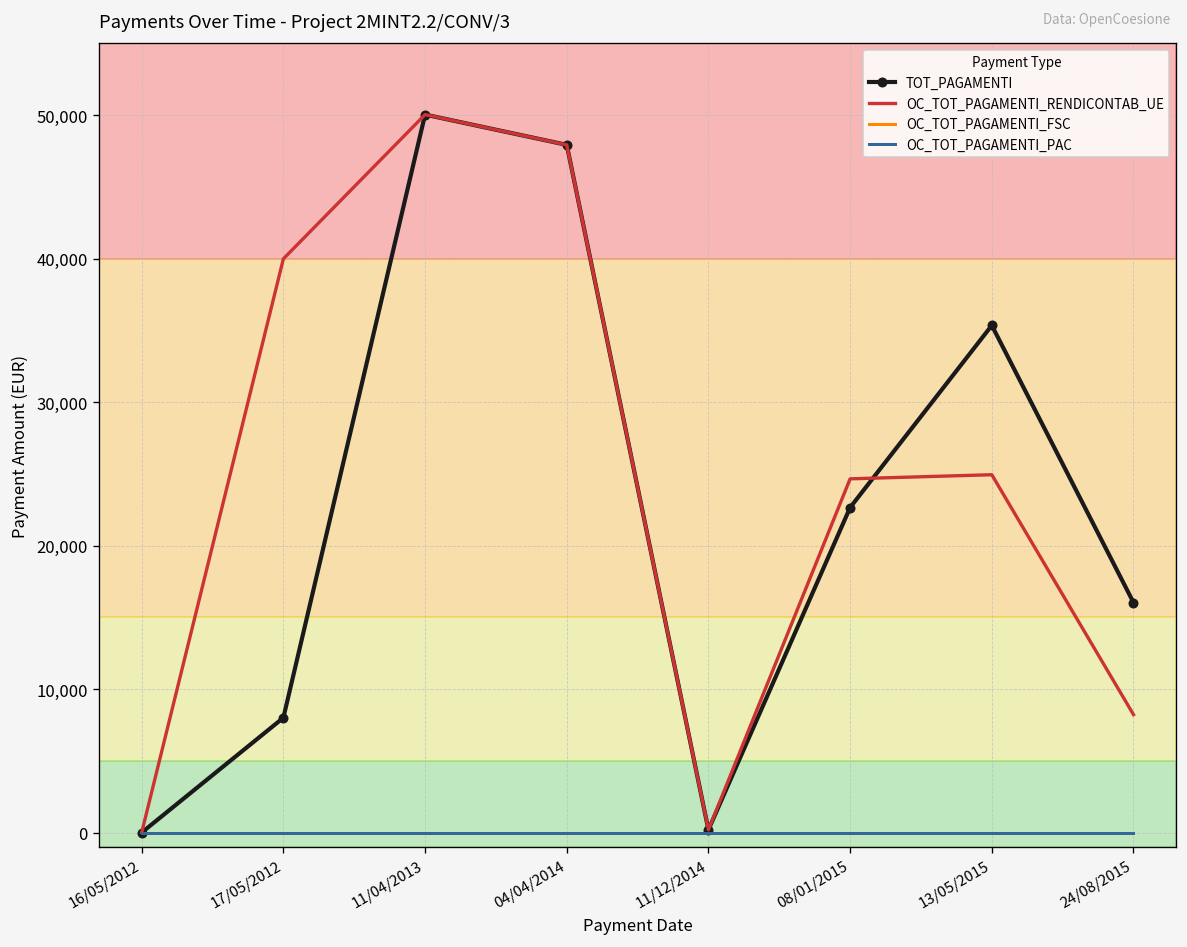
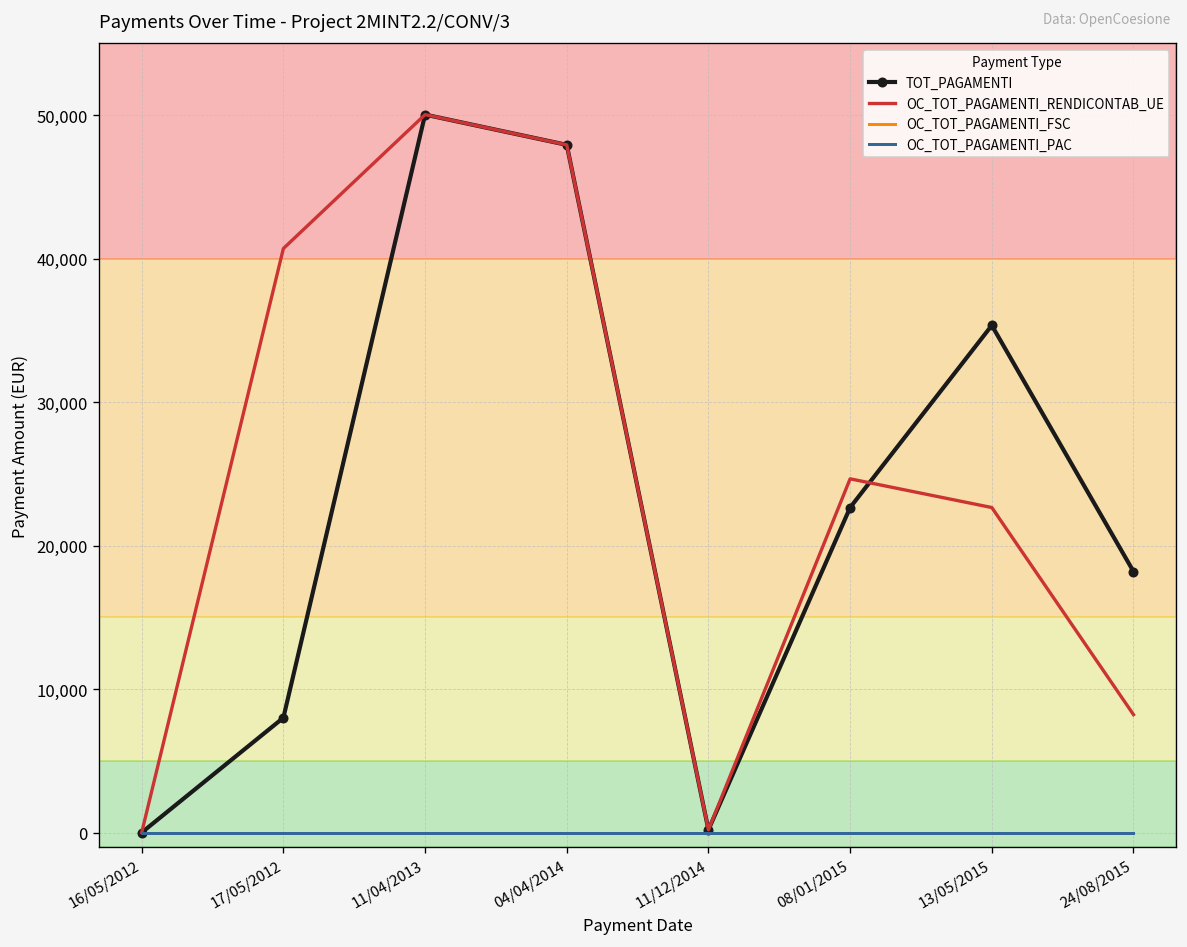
OC_TOT_PAGAMENTI_RENDICONTAB_UE, 17/05/2012: 40,000 -> 40,700
OC_TOT_PAGAMENTI_RENDICONTAB_UE, 13/05/2015: 24,900 -> 22,600
TOT_PAGAMENTI, 24/08/2015: 16,000 -> 18,200
